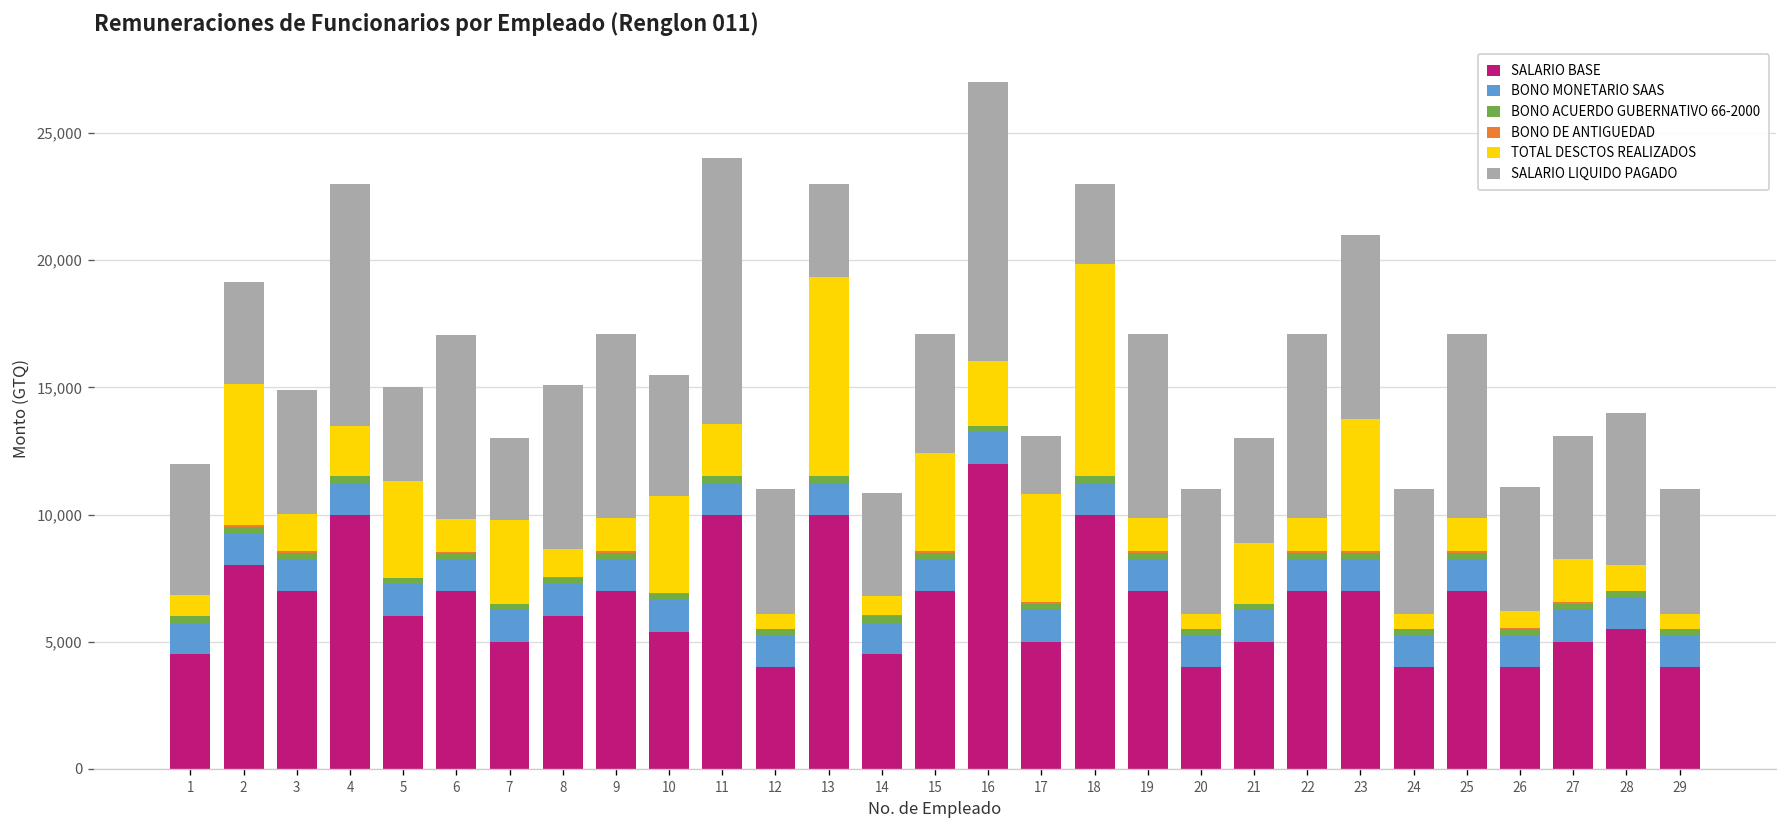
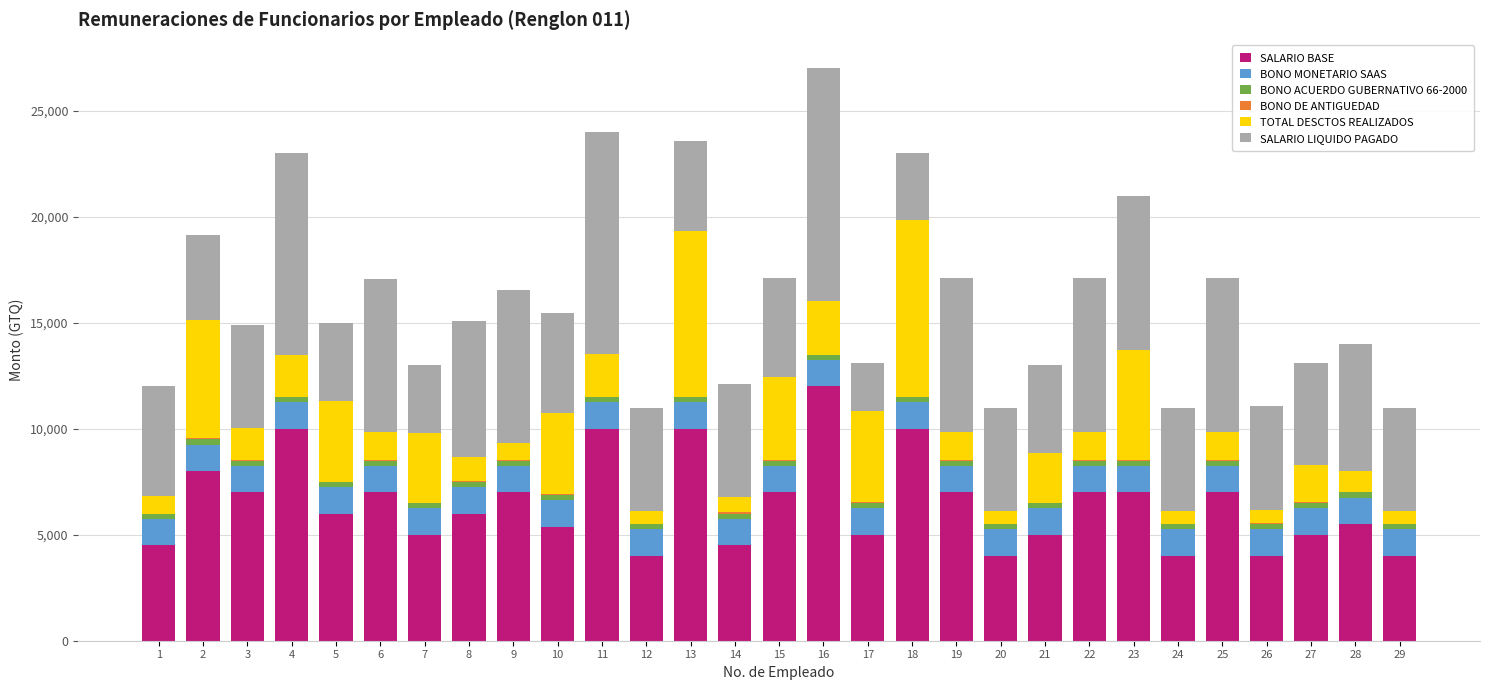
TOTAL DESCTOS REALIZADOS, 9: 1,300 -> 800
SALARIO LIQUIDO PAGADO, 13: 3,700 -> 4,200
SALARIO LIQUIDO PAGADO, 14: 4,100 -> 5,300
